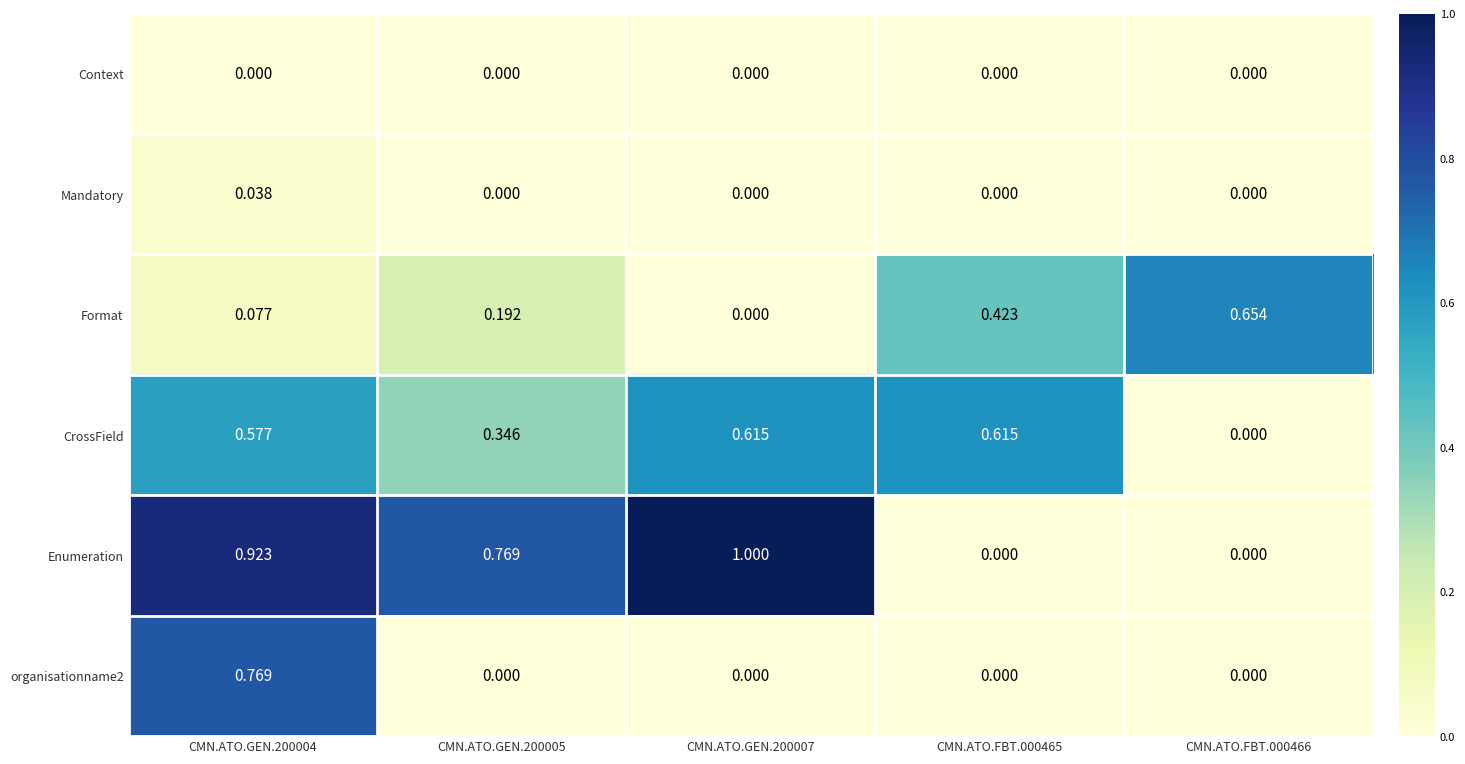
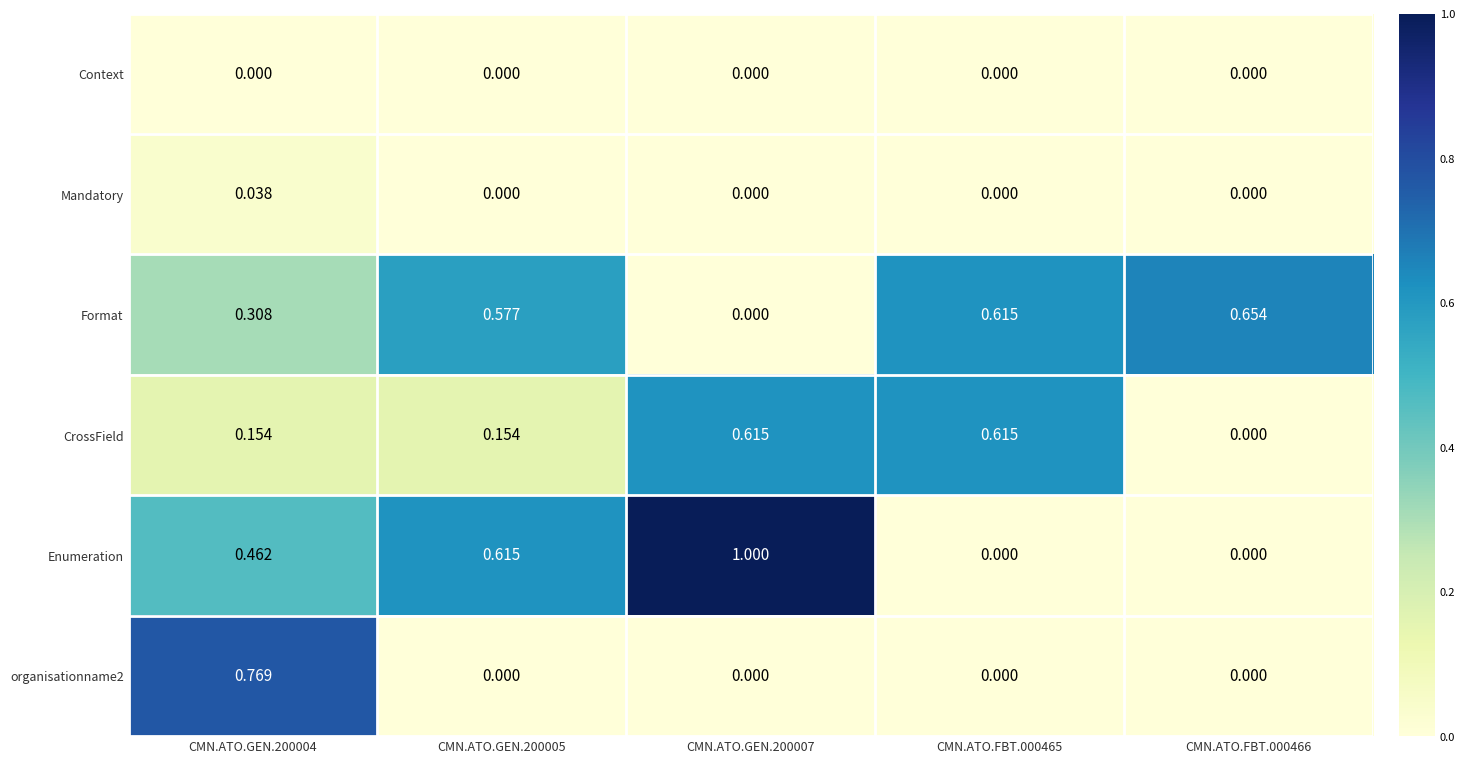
Format, CMN.ATO.GEN.200004: 0.077 -> 0.308
Format, CMN.ATO.GEN.200005: 0.192 -> 0.577
Format, CMN.ATO.FBT.000465: 0.423 -> 0.615
CrossField, CMN.ATO.GEN.200004: 0.577 -> 0.154
CrossField, CMN.ATO.GEN.200005: 0.346 -> 0.154
Enumeration, CMN.ATO.GEN.200004: 0.923 -> 0.462
Enumeration, CMN.ATO.GEN.200005: 0.769 -> 0.615
